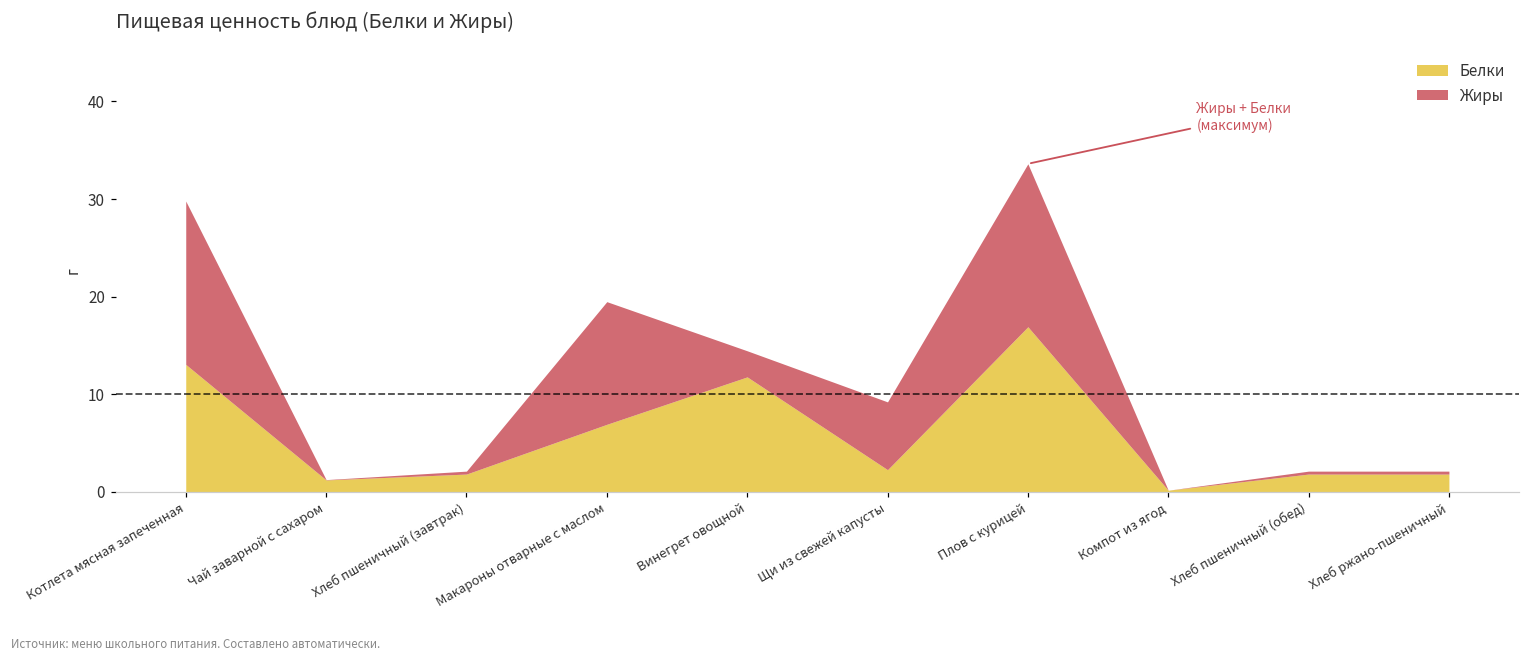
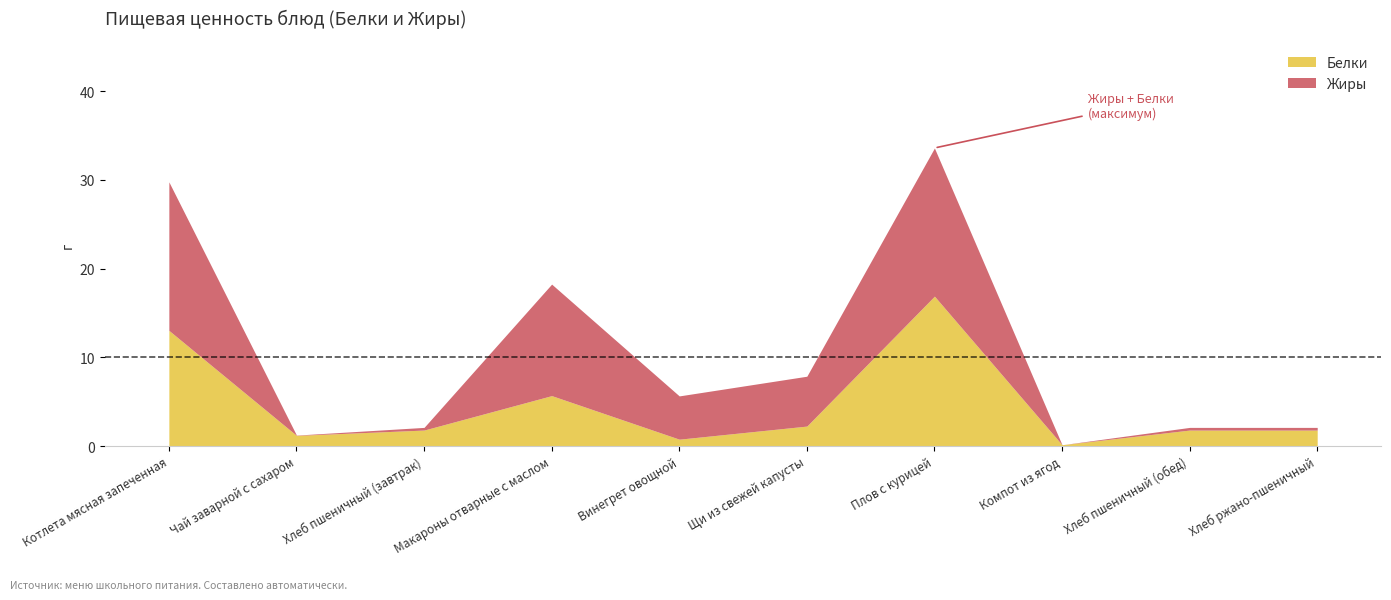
Белки, Макароны отварные с маслом: 7 -> 6
Белки, Винегрет овощной: 12 -> 1
Жиры, Винегрет овощной: 3 -> 5
Жиры, Щи из свежей капусты: 7 -> 6
